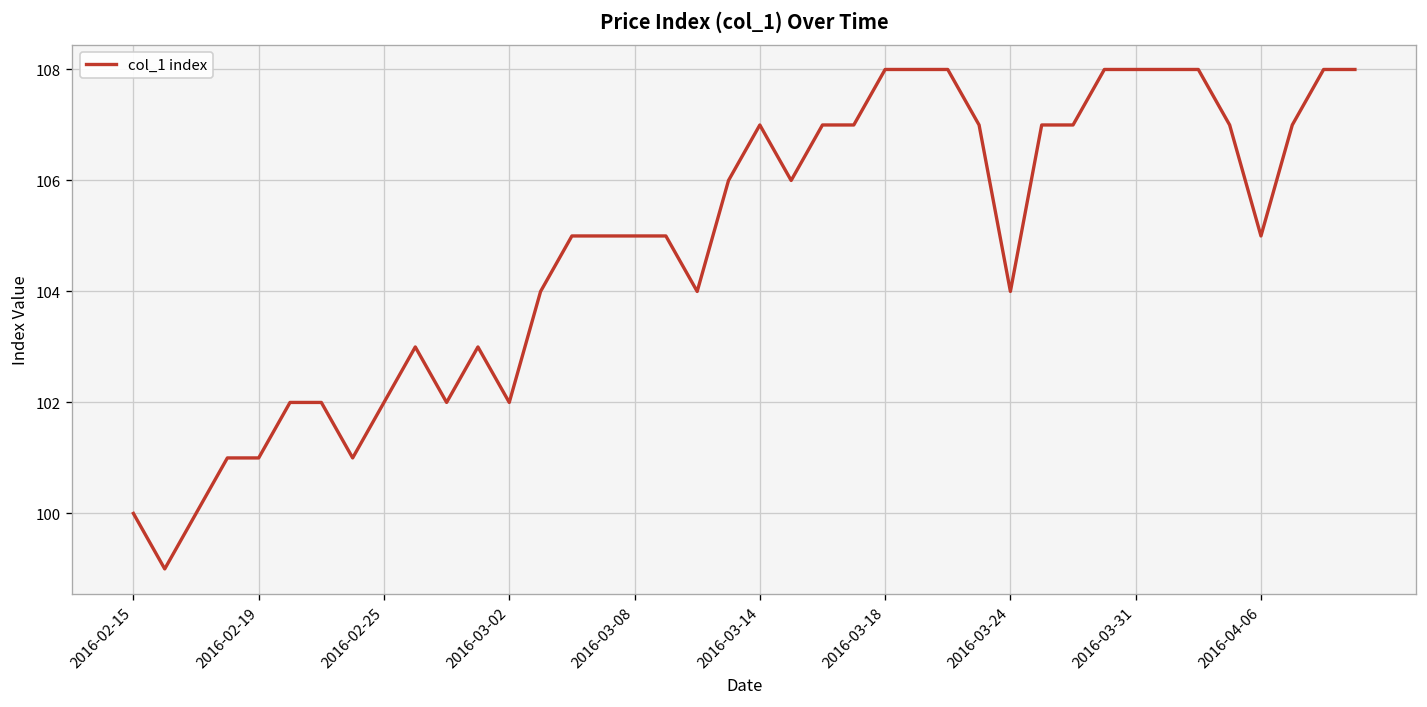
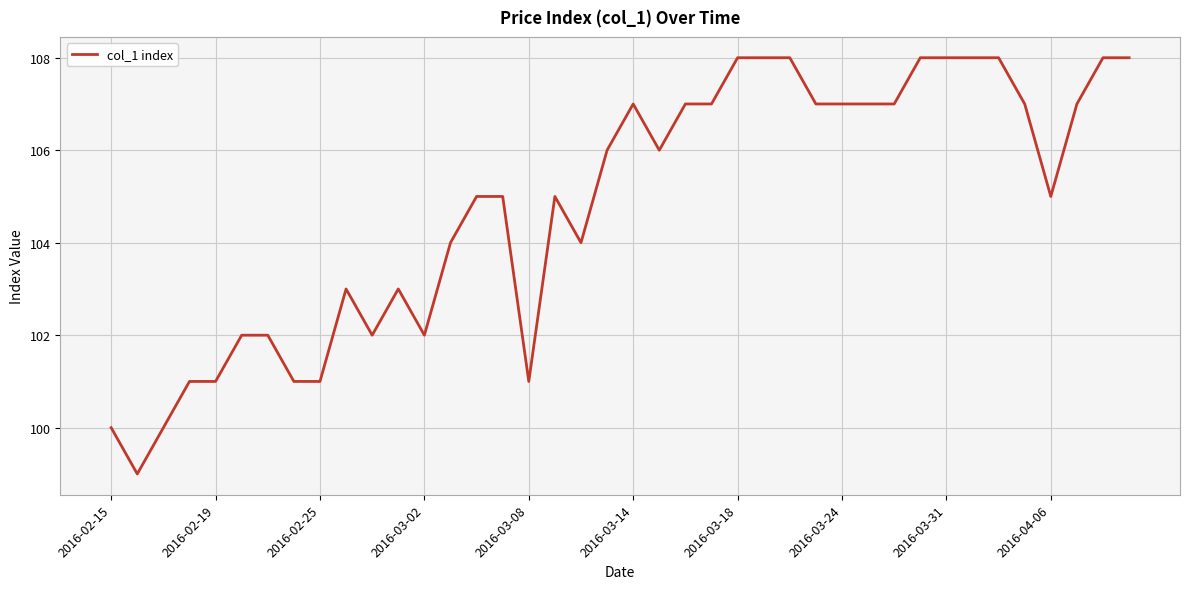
2016-02-25: 102 -> 101
2016-03-08: 105 -> 101
2016-03-24: 104 -> 107
